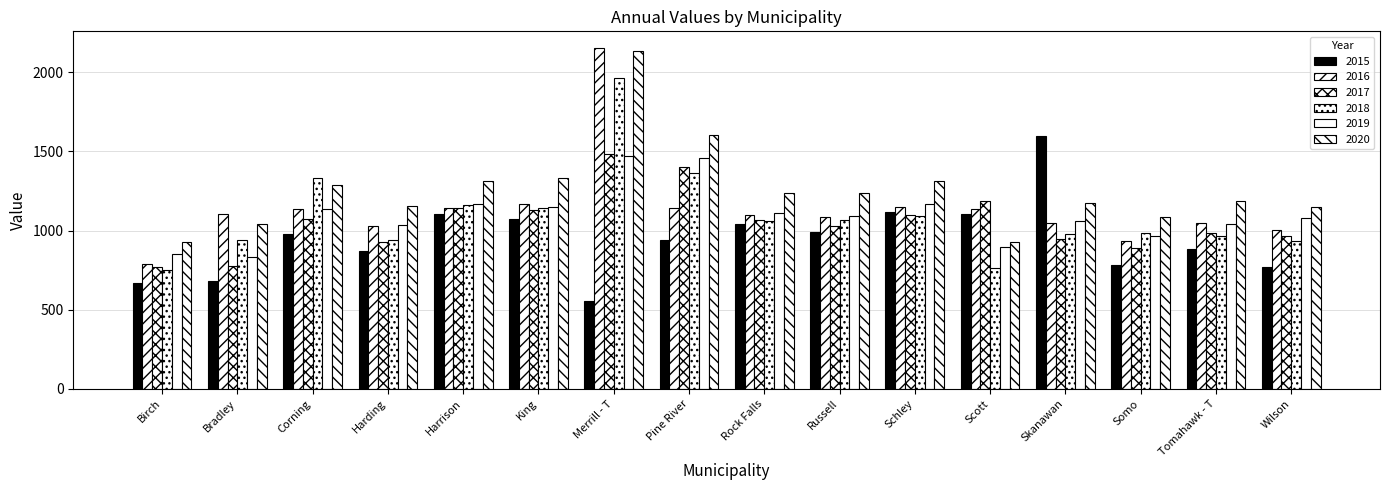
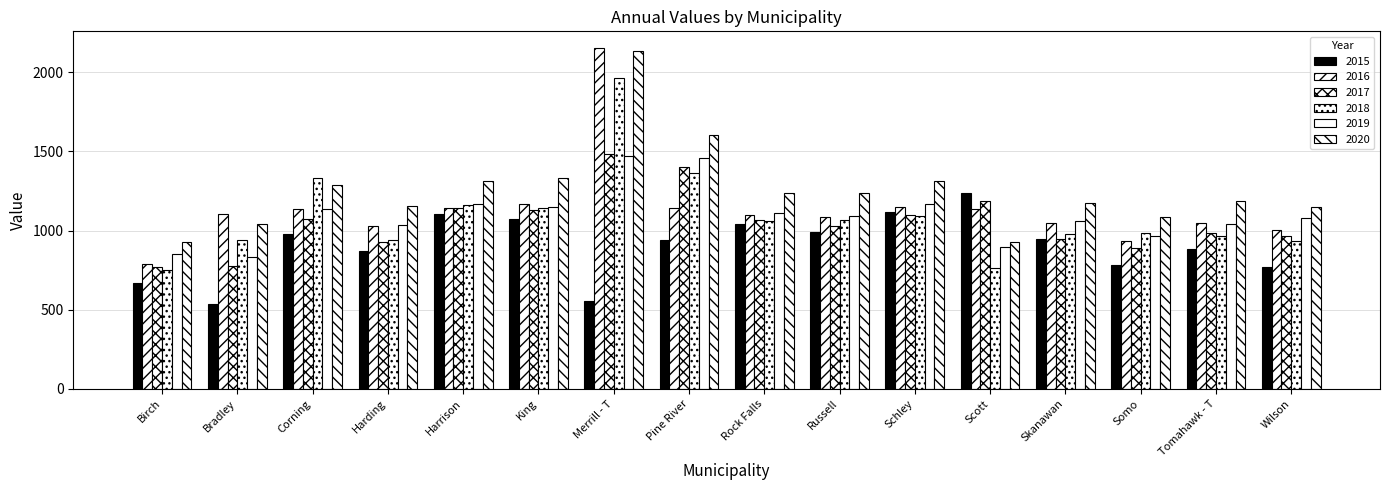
2015, Bradley: 680 -> 540
2015, Scott: 1110 -> 1240
2015, Skanawan: 1600 -> 940
